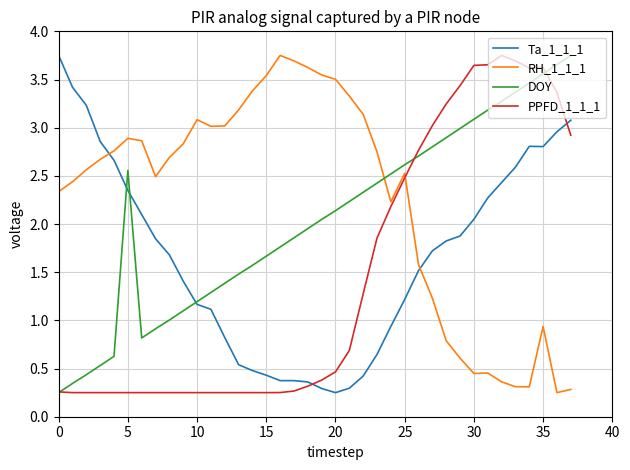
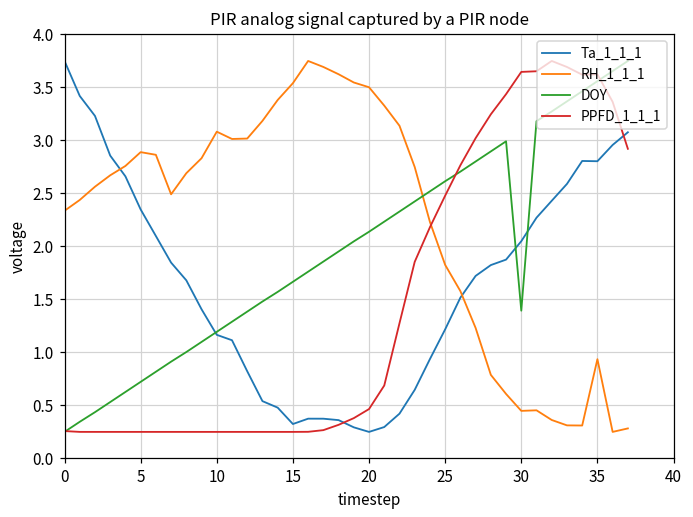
DOY, 5: 2.6 -> 0.7
Ta_1_1_1, 15: 0.4 -> 0.3
RH_1_1_1, 25: 2.5 -> 1.8
DOY, 30: 3.1 -> 1.4
